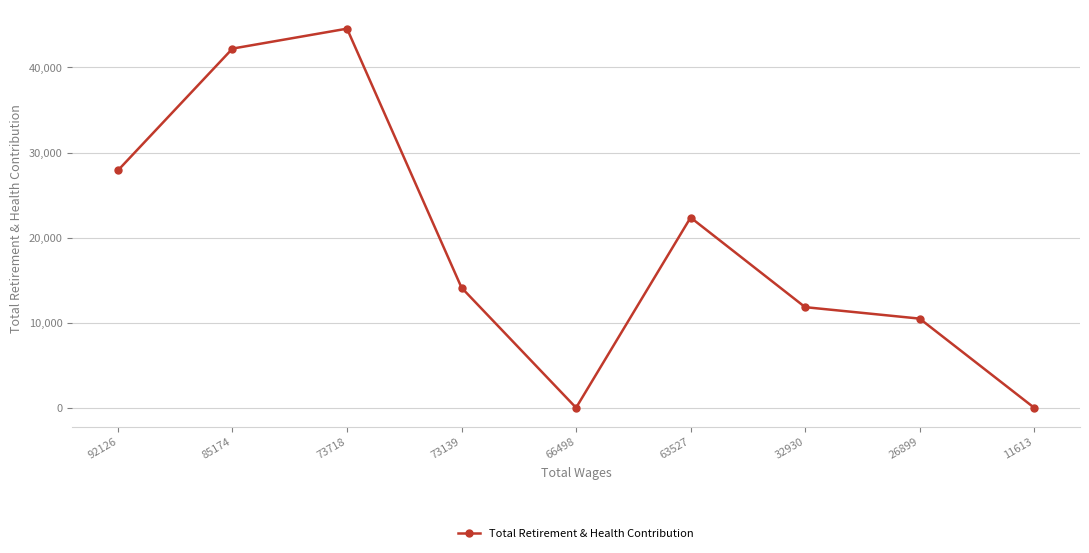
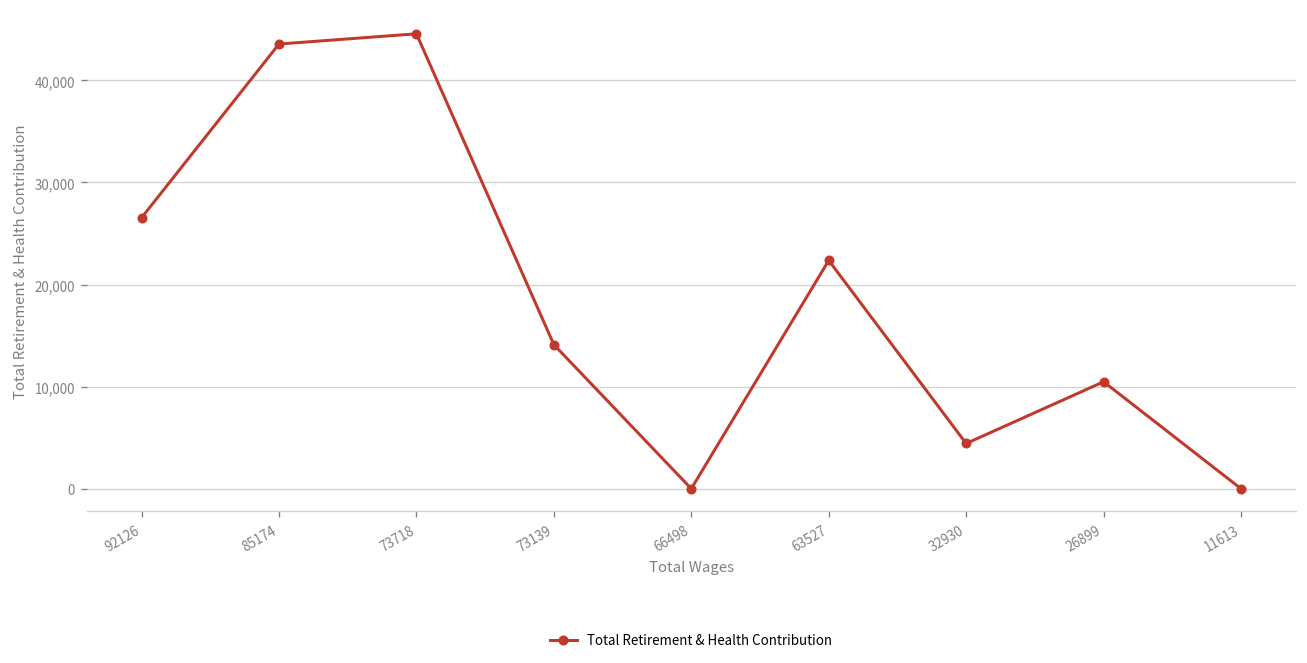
92126: 28,000 -> 27,000
85174: 42,000 -> 44,000
32930: 12,000 -> 4,000
